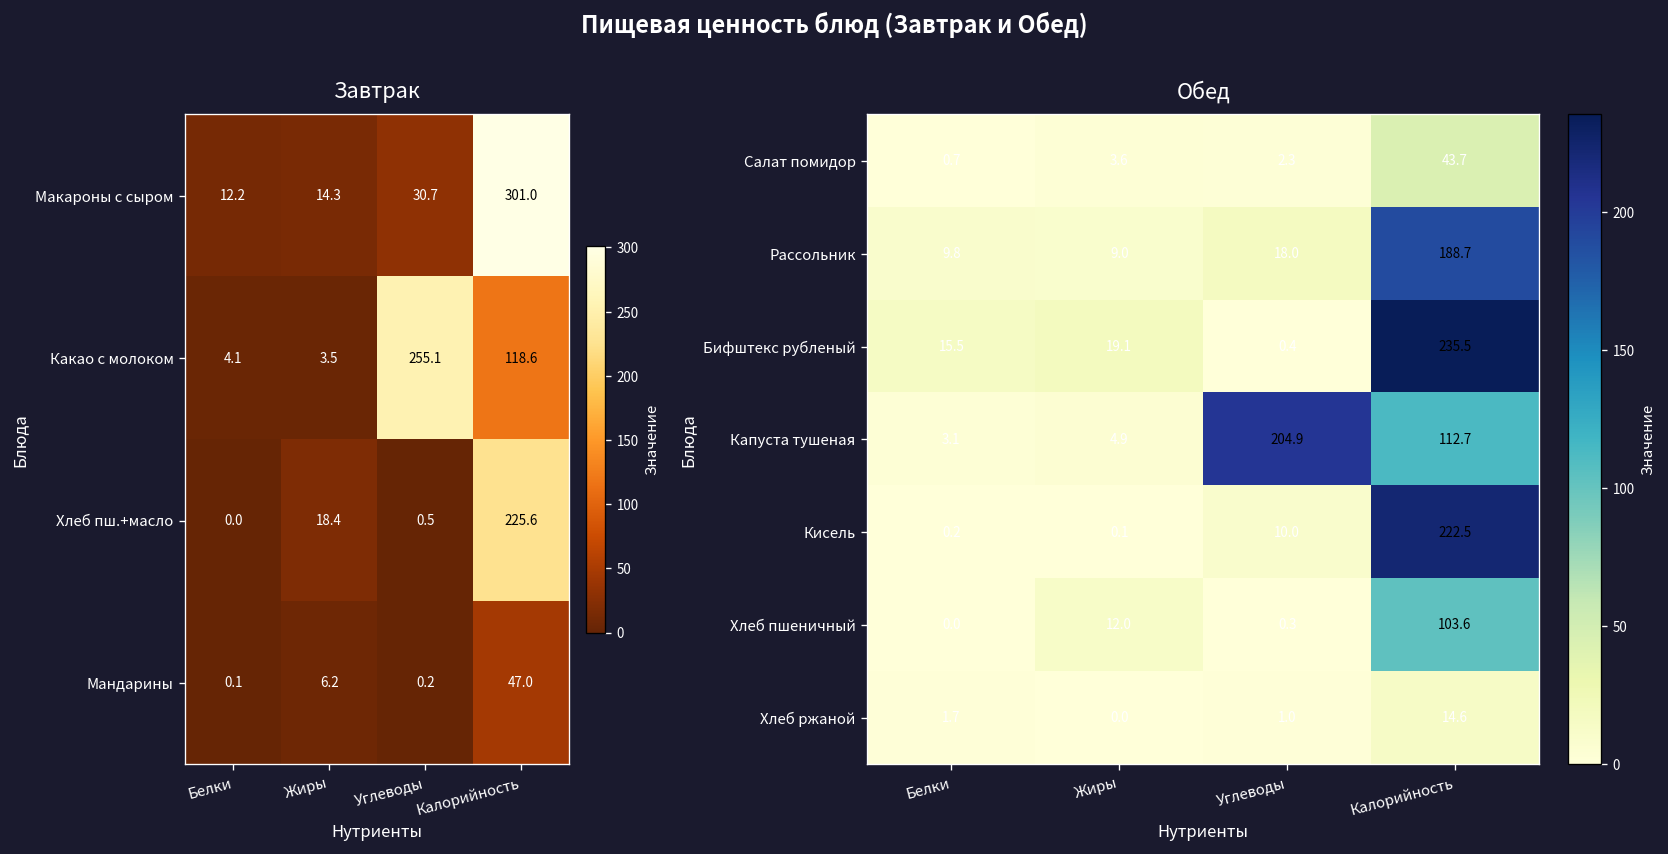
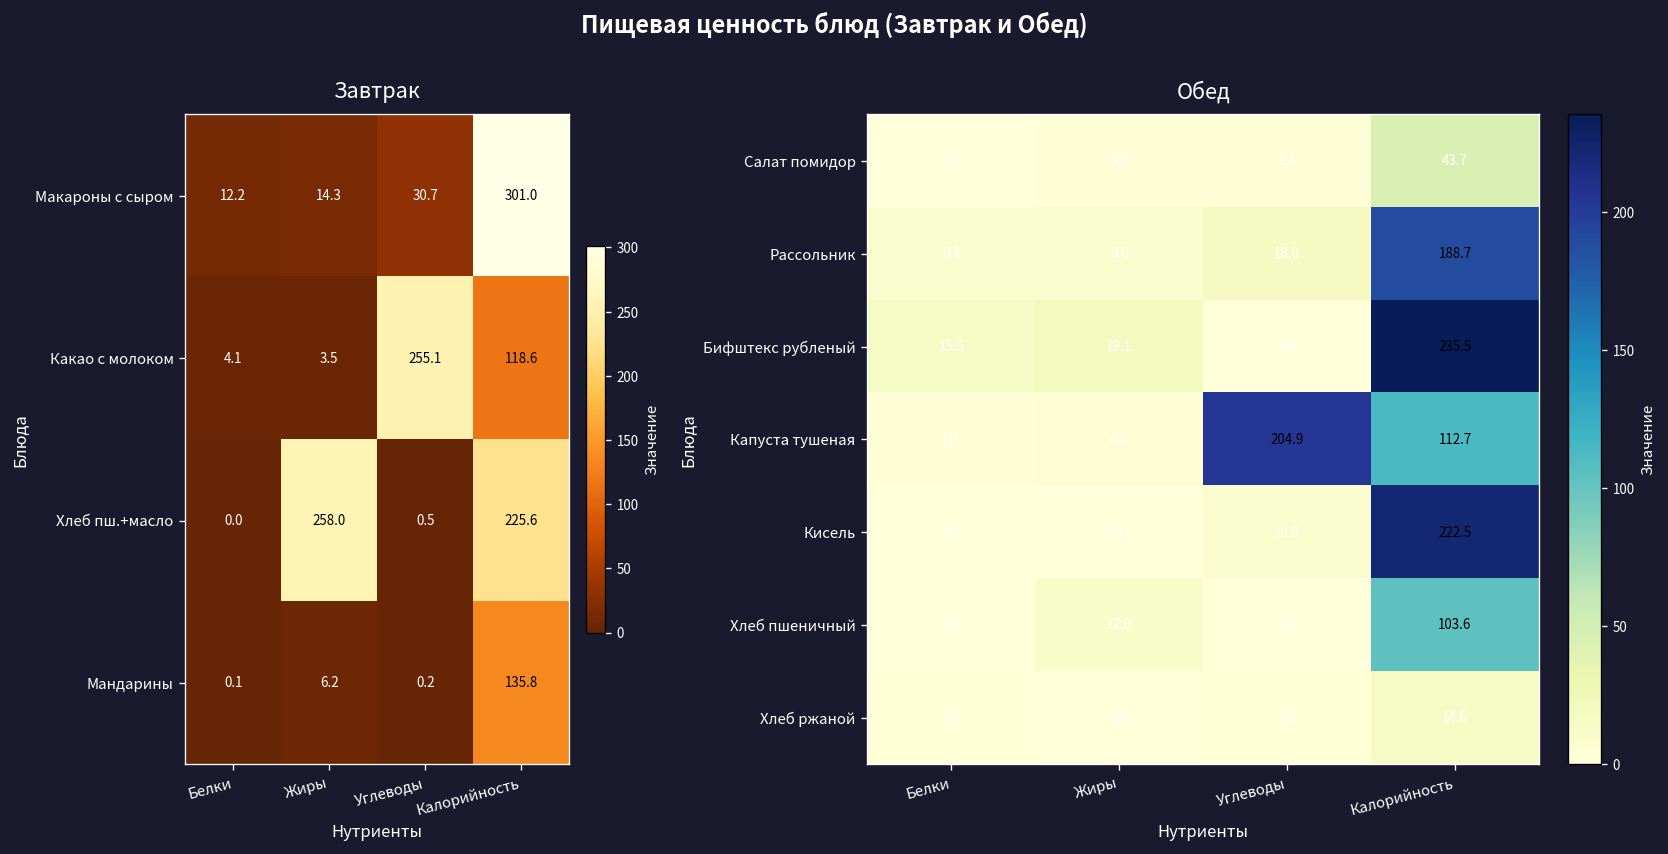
Завтрак, Хлеб пш.+масло, Жиры: 18.4 -> 258.0
Завтрак, Мандарины, Калорийность: 47.0 -> 135.8
